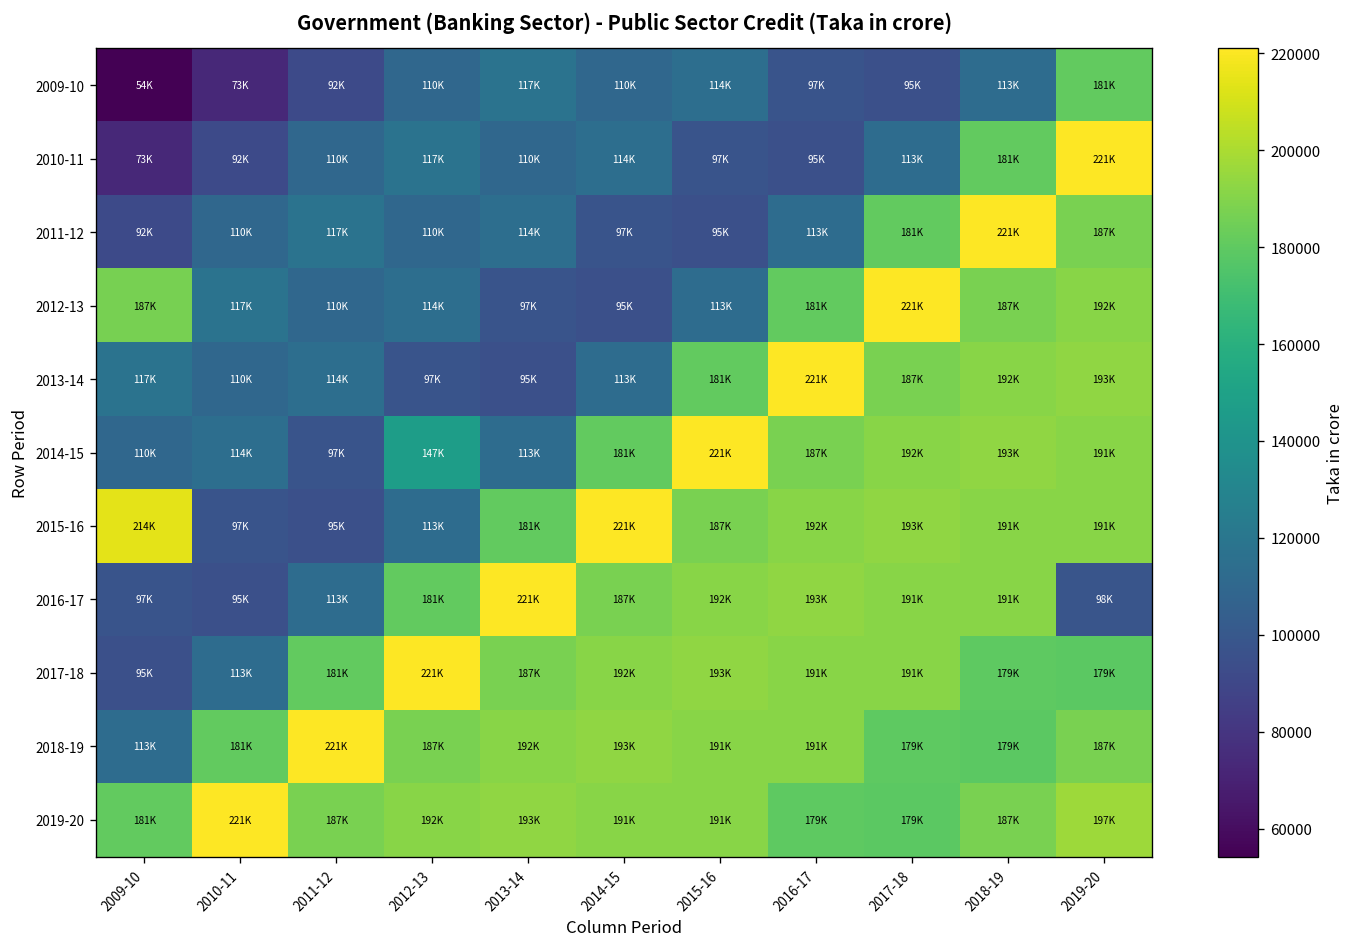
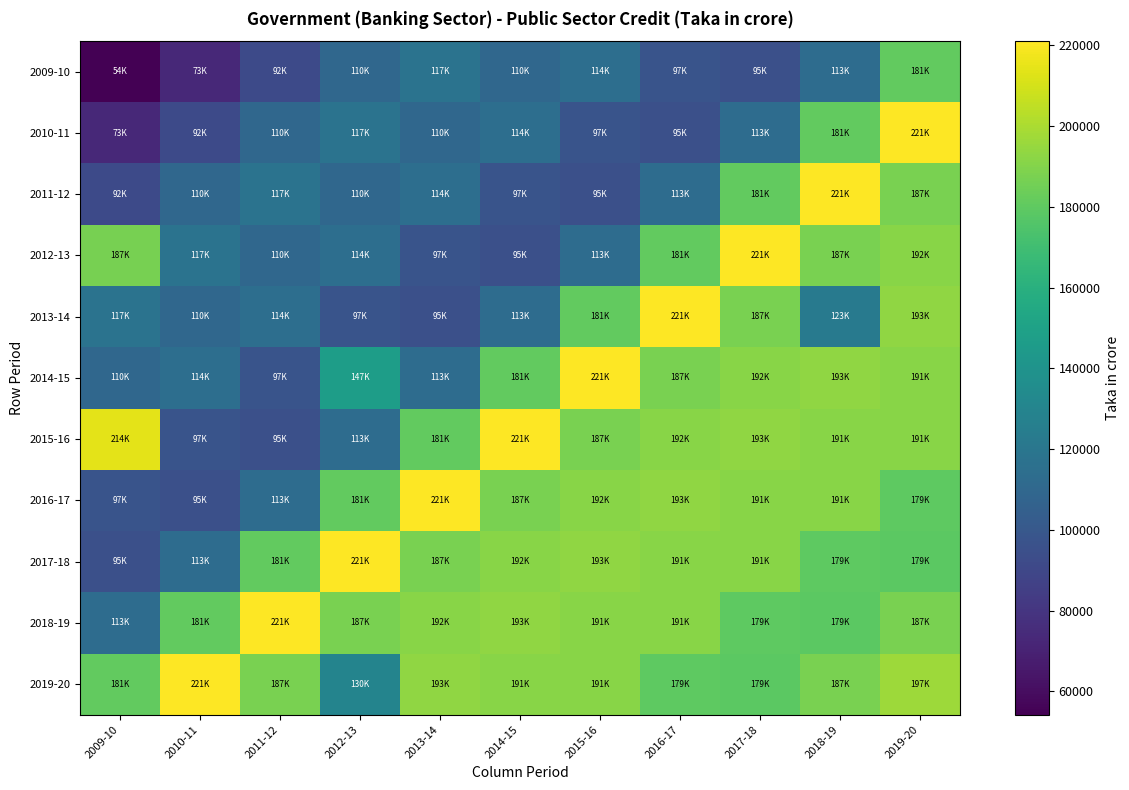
2013-14, 2018-19: 192K -> 123K
2016-17, 2019-20: 98K -> 179K
2019-20, 2012-13: 192K -> 130K
